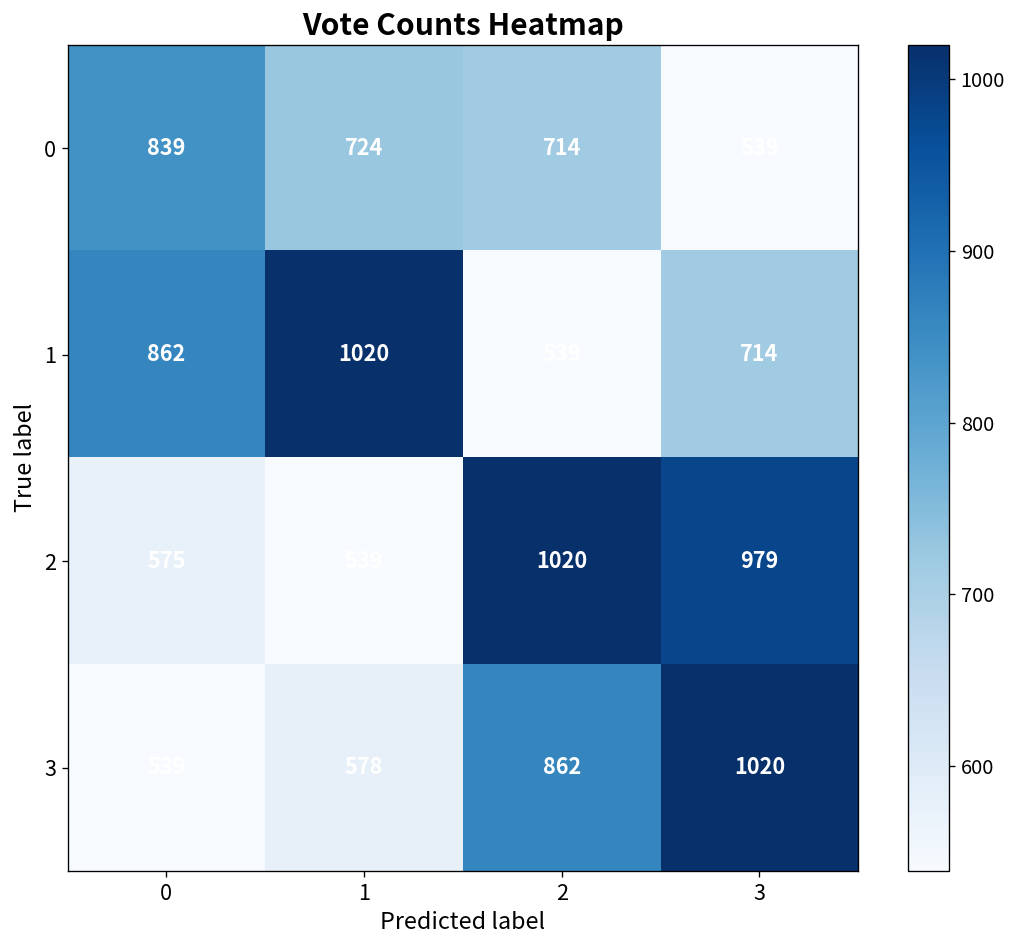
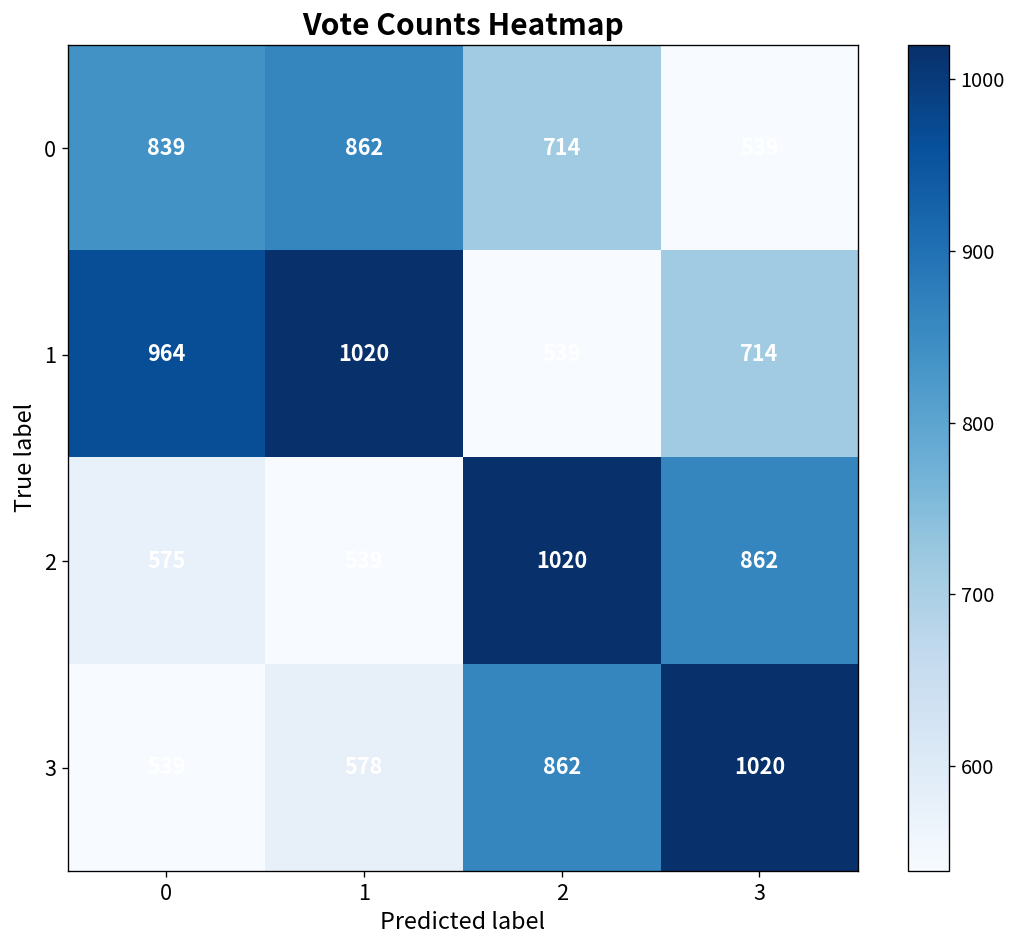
0, 1: 724 -> 862
1, 0: 862 -> 964
2, 3: 979 -> 862
